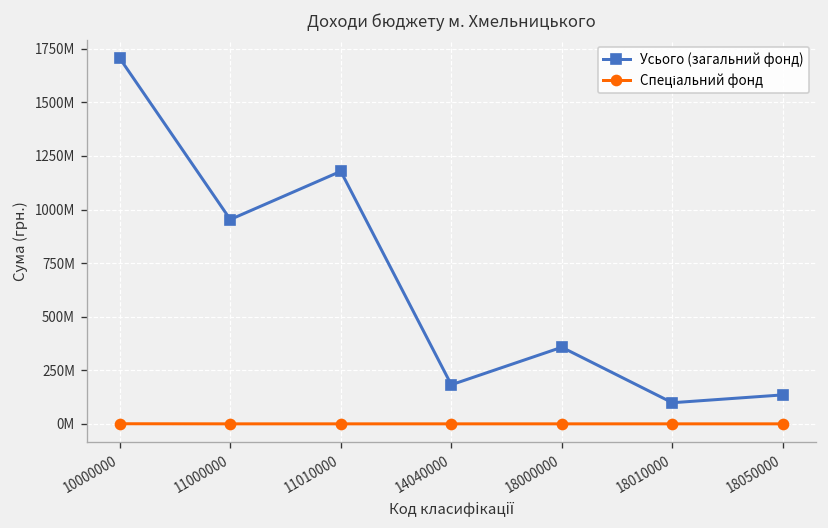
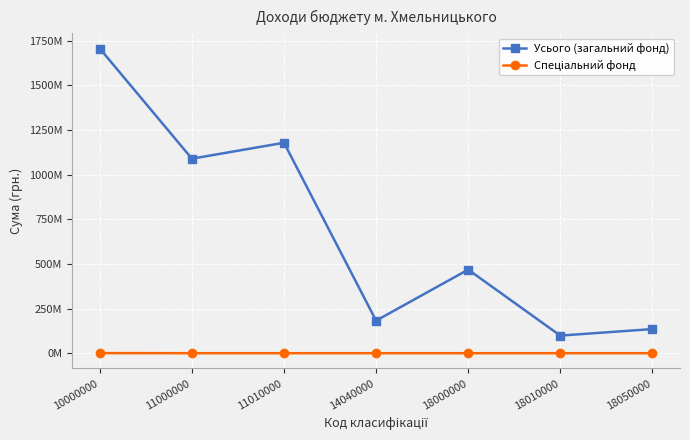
Усього (загальний фонд), 11000000: 950000000 -> 1090000000
Усього (загальний фонд), 18000000: 360000000 -> 470000000
